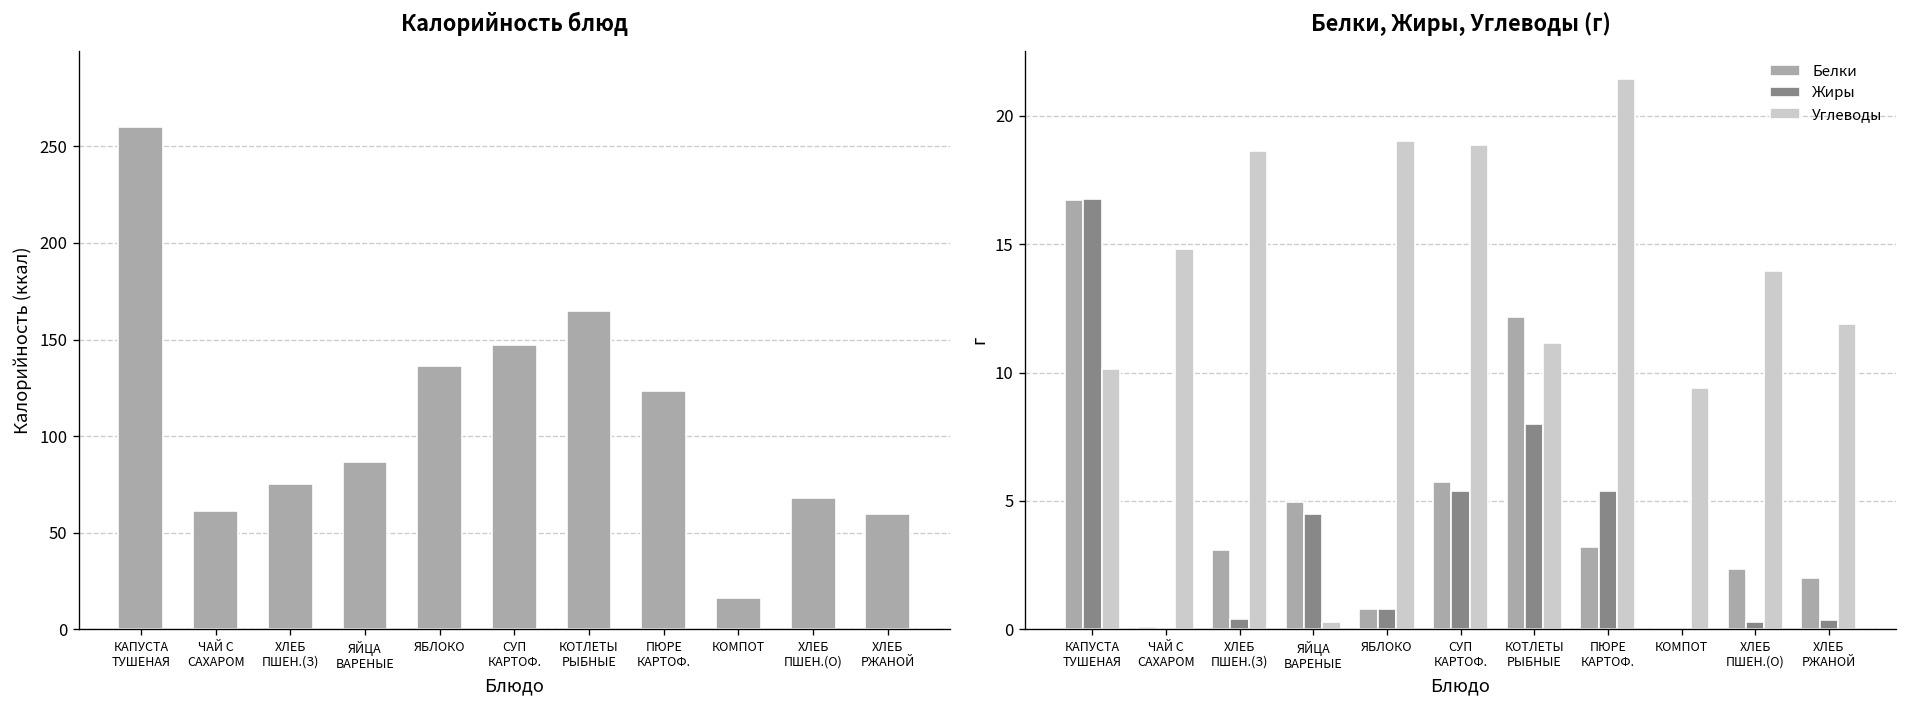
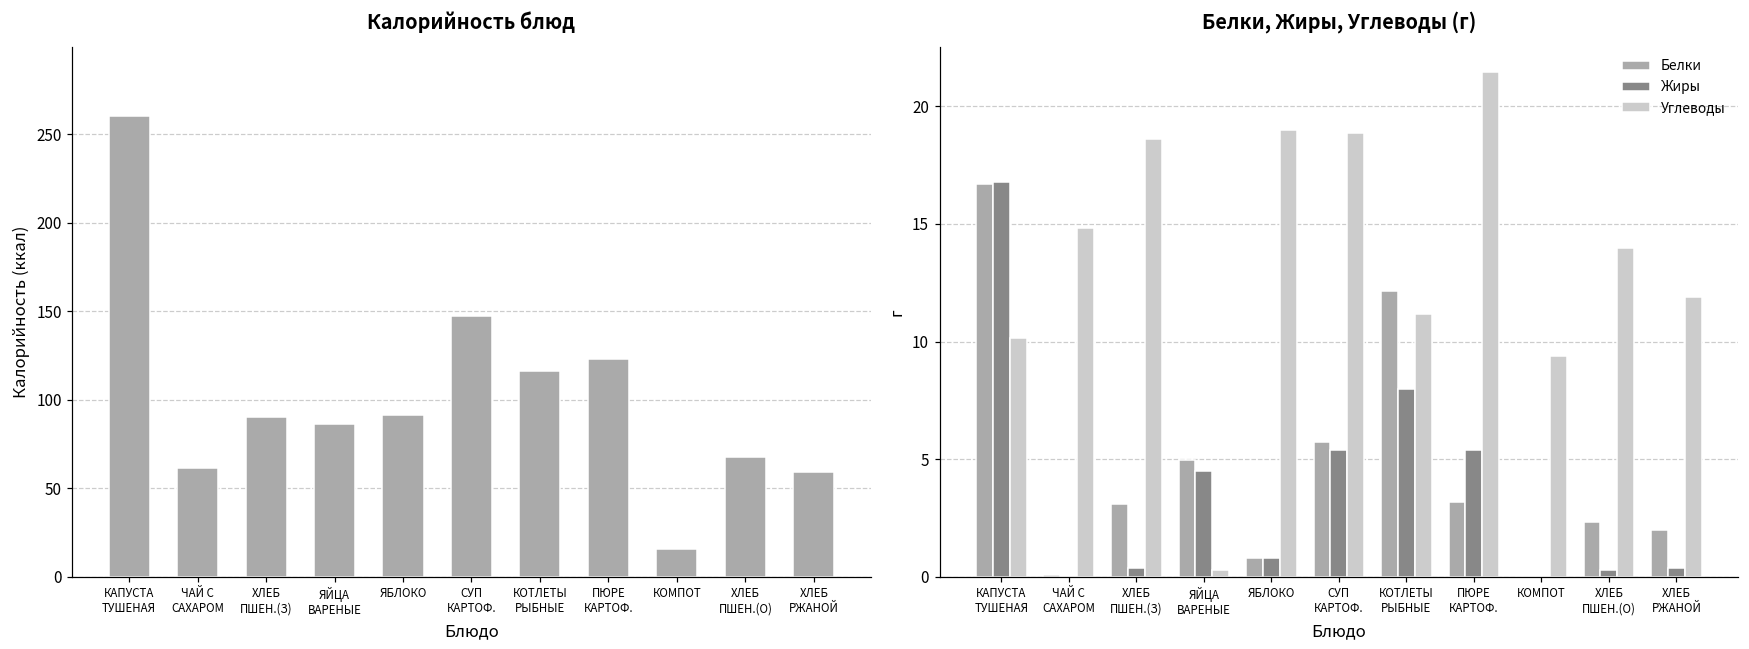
Калорийность блюд, ХЛЕБ ПШЕН.(З): 75 -> 90
Калорийность блюд, ЯБЛОКО: 136 -> 91
Калорийность блюд, КОТЛЕТЫ РЫБНЫЕ: 165 -> 116
